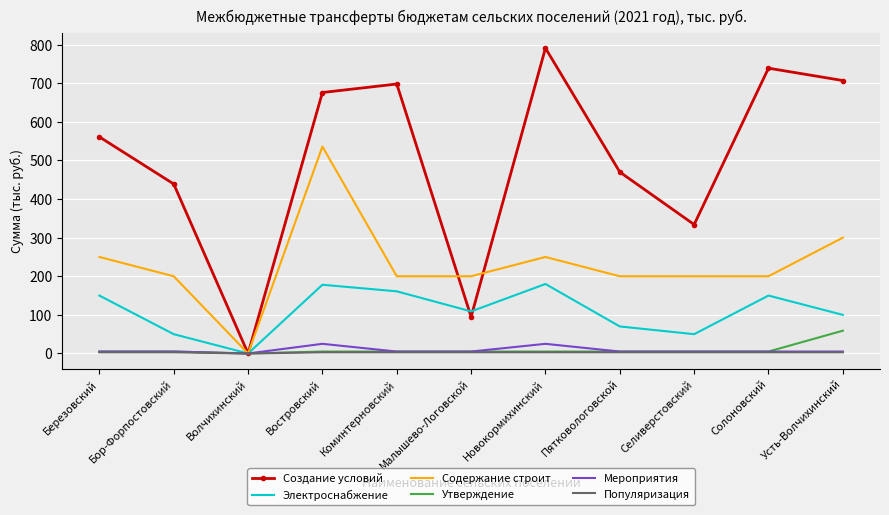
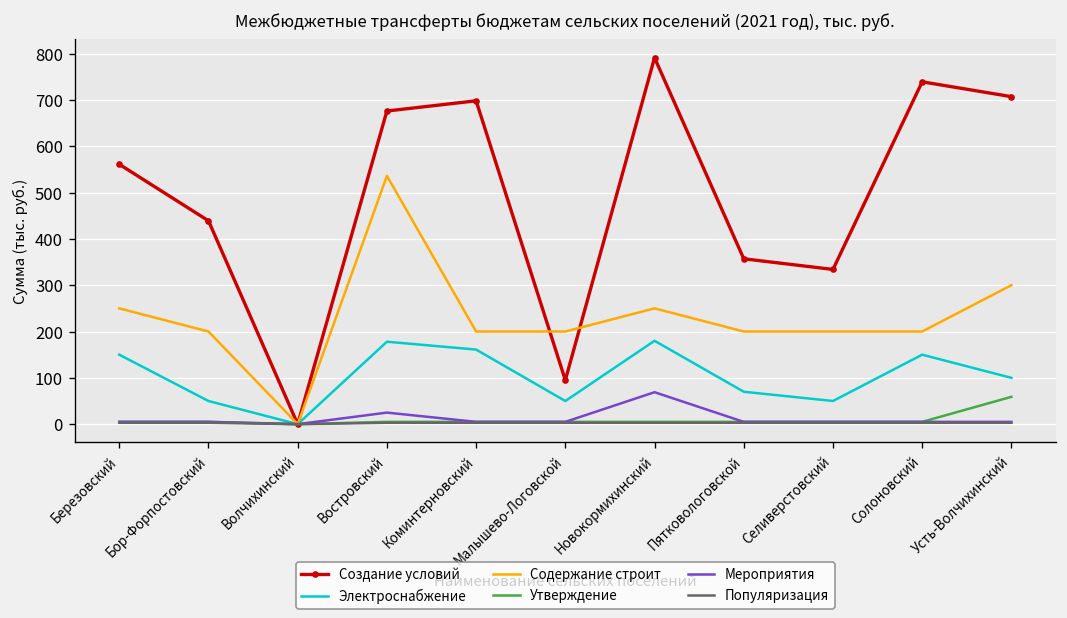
Электроснабжение, Малышево-Логовской: 110 -> 50
Мероприятия, Новокормихинский: 30 -> 70
Создание условий, Пятковологовской: 470 -> 360
